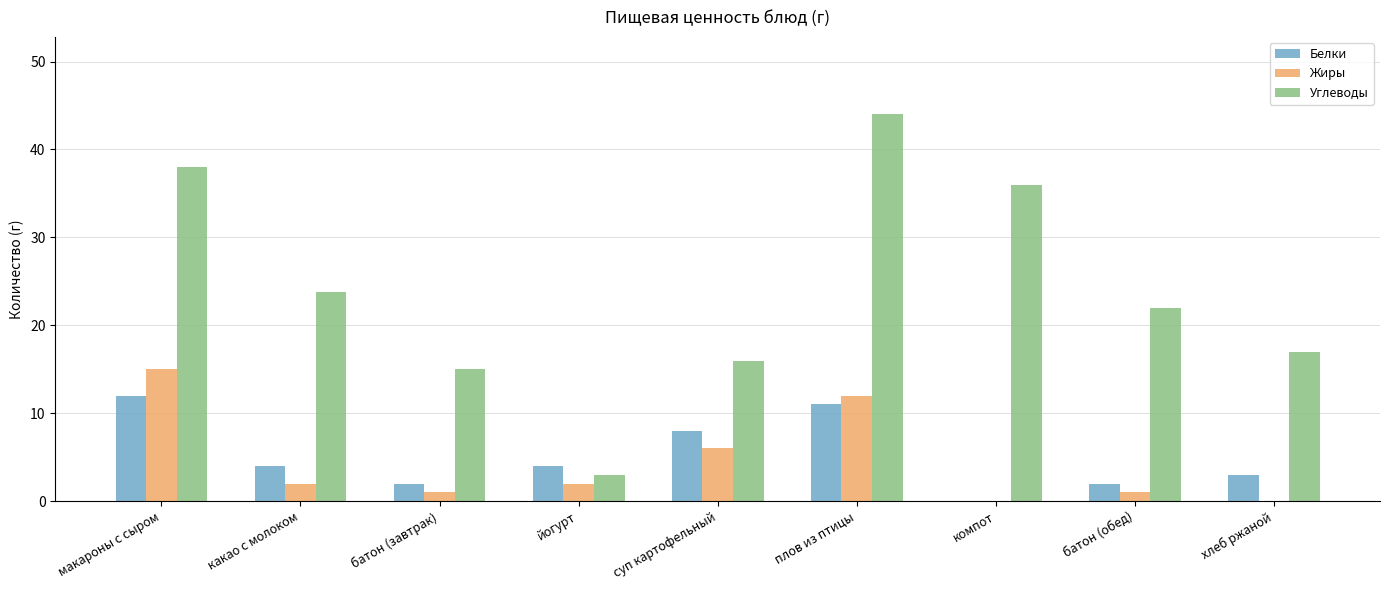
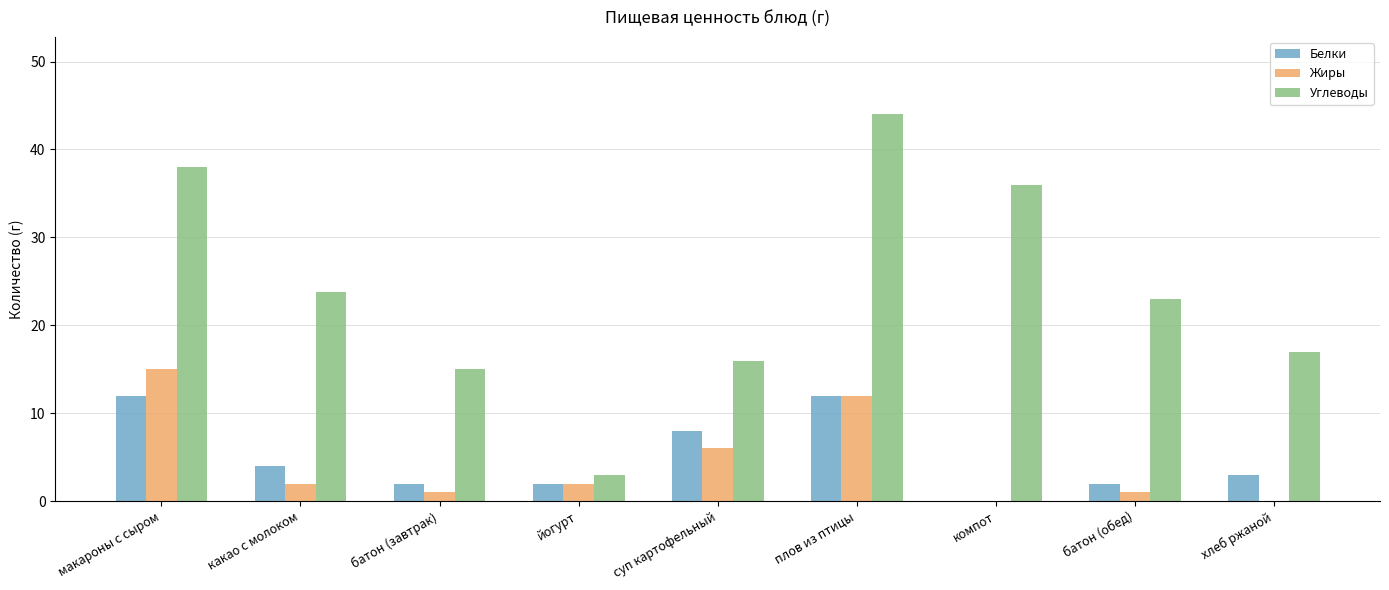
Белки, йогурт: 4 -> 2
Белки, плов из птицы: 11 -> 12
Углеводы, батон (обед): 22 -> 23
